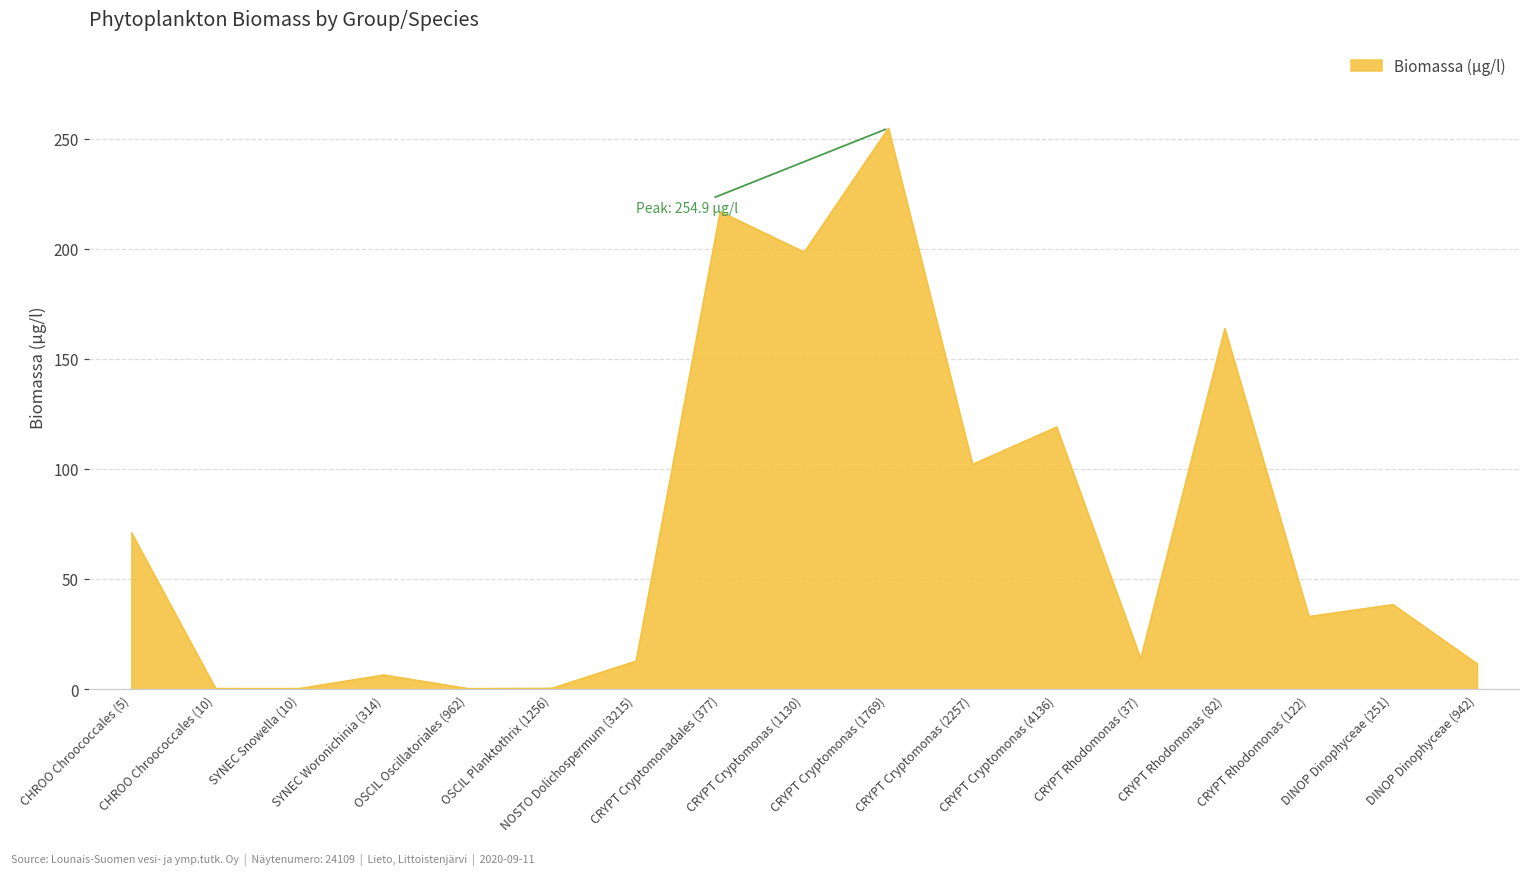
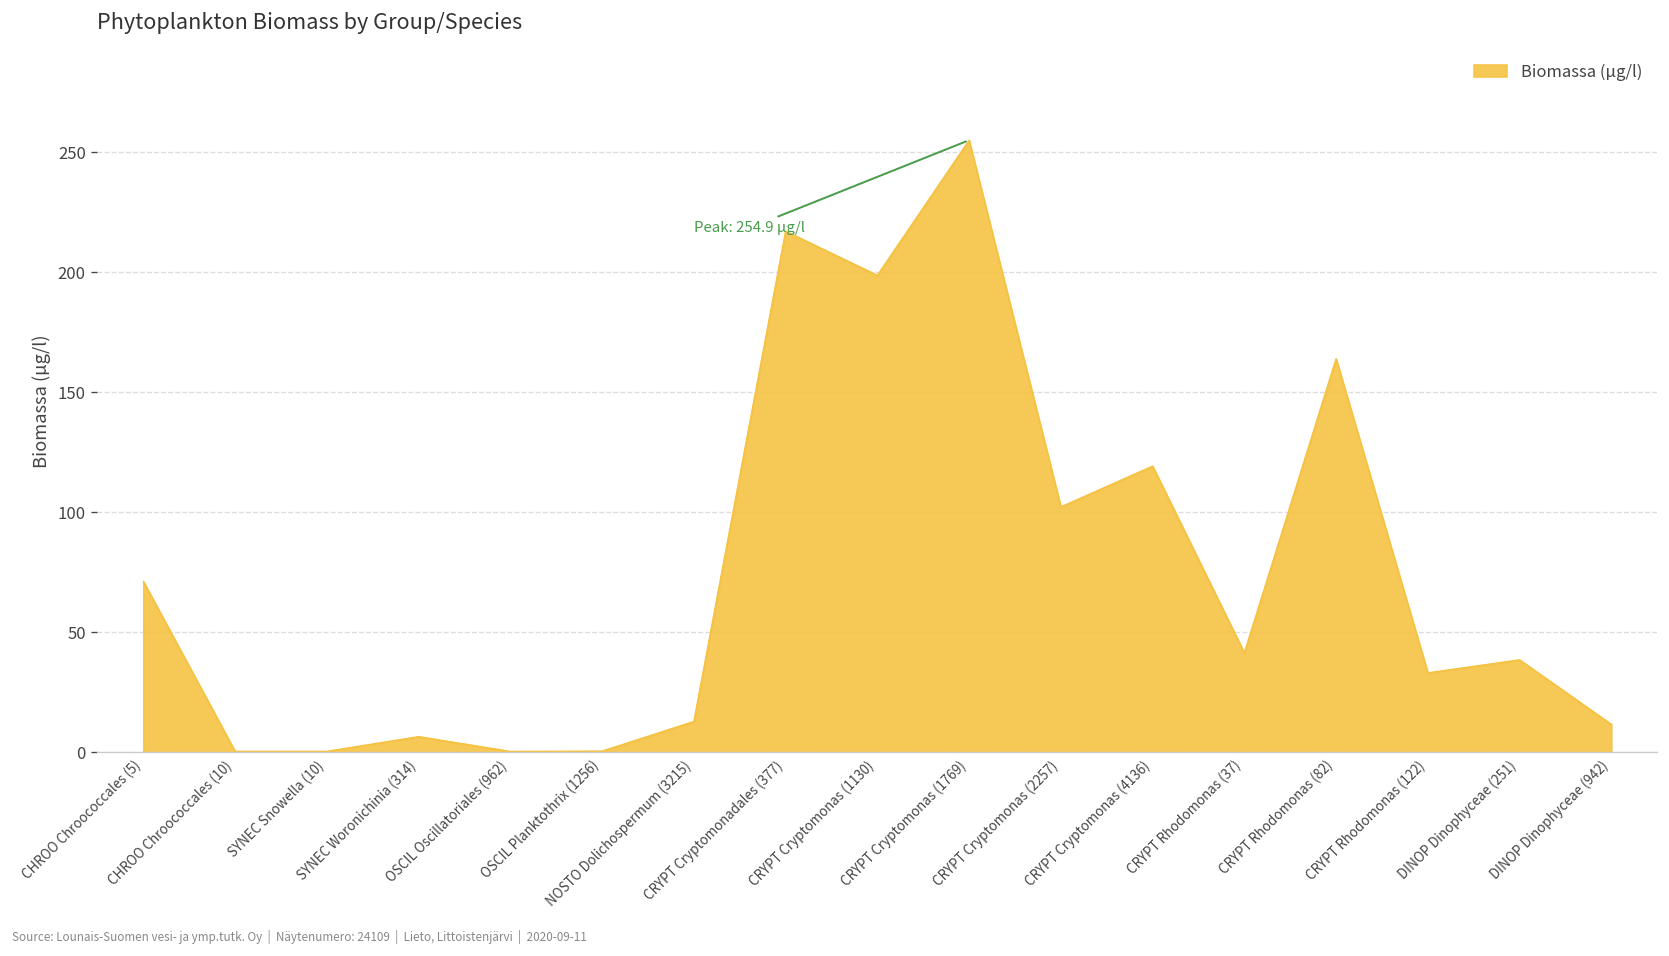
CRYPT Rhodomonas (37): 14 -> 41
